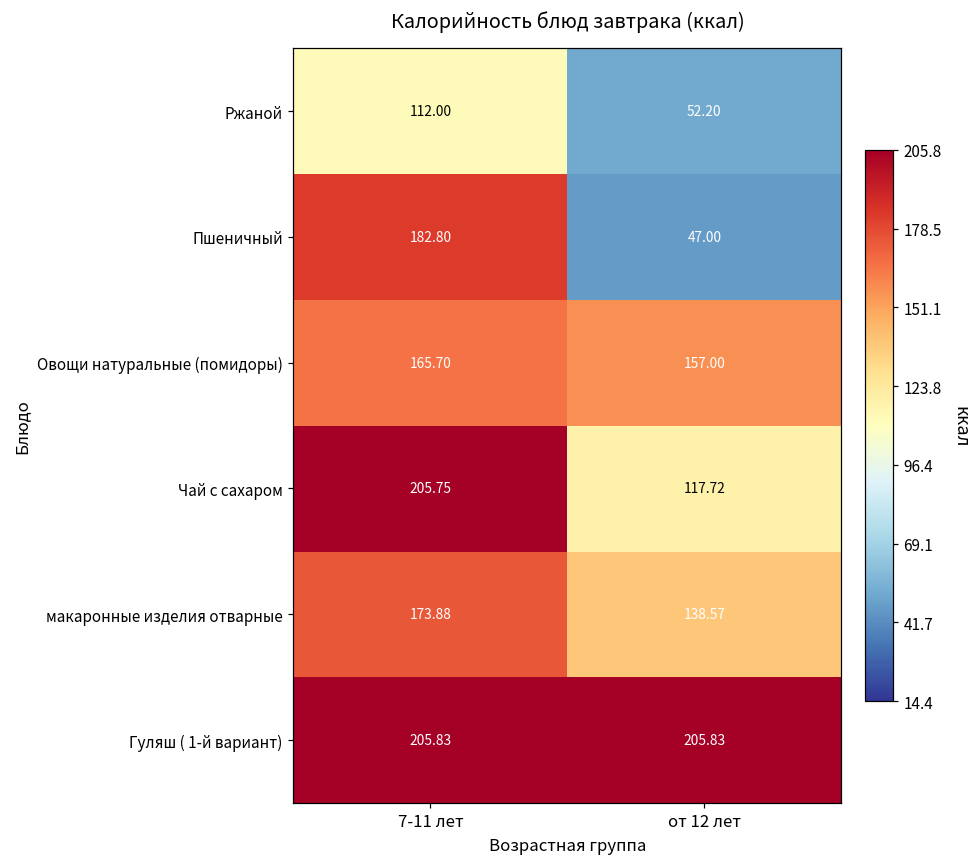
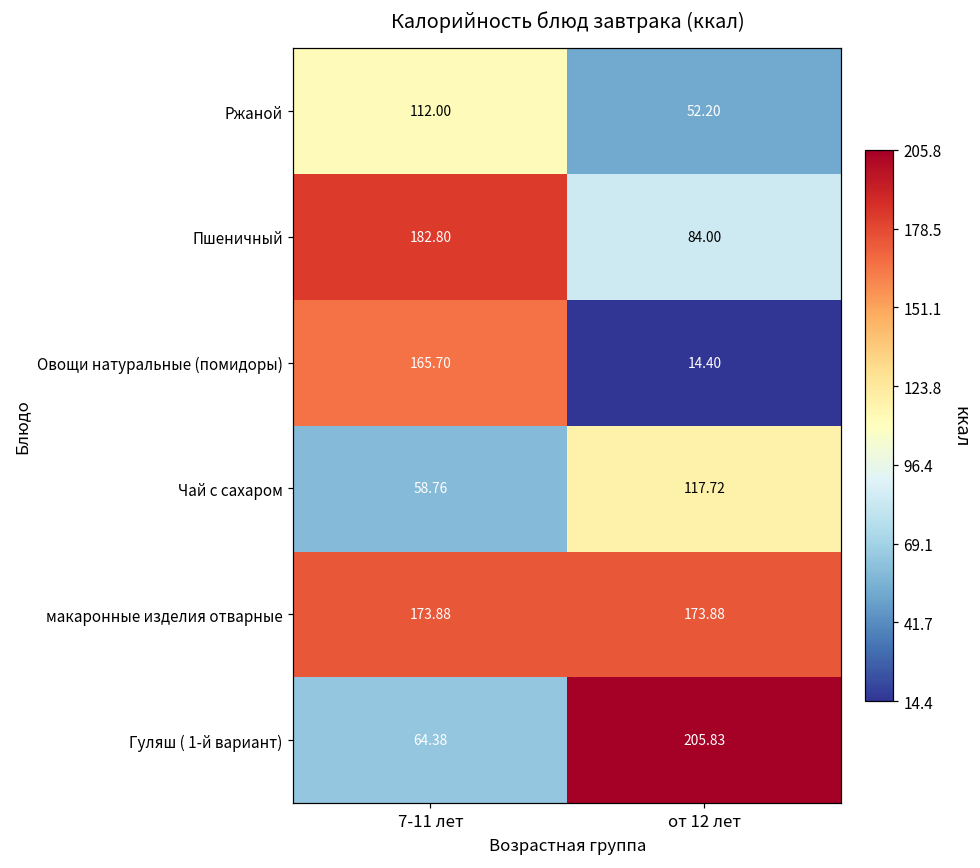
Пшеничный, от 12 лет: 47.00 -> 84.00
Овощи натуральные (помидоры), от 12 лет: 157.00 -> 14.40
Чай с сахаром, 7-11 лет: 205.75 -> 58.76
макаронные изделия отварные, от 12 лет: 138.57 -> 173.88
Гуляш ( 1-й вариант), 7-11 лет: 205.83 -> 64.38
